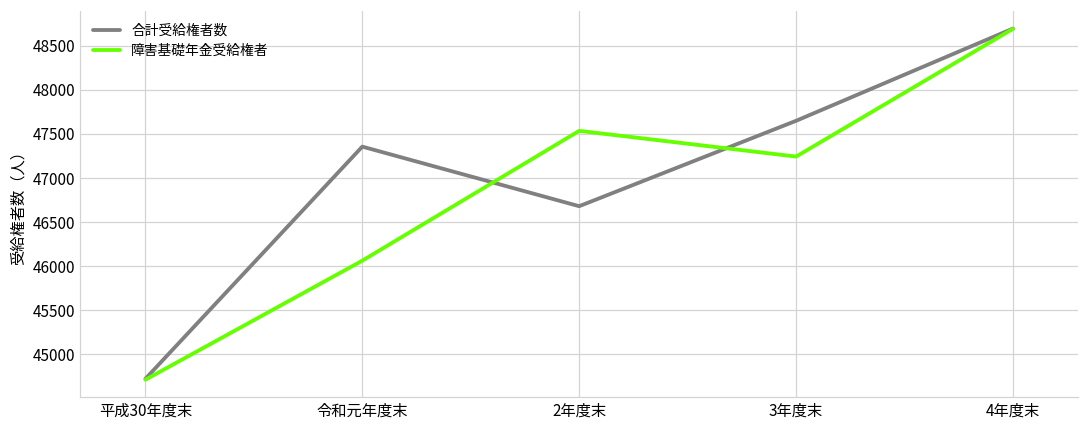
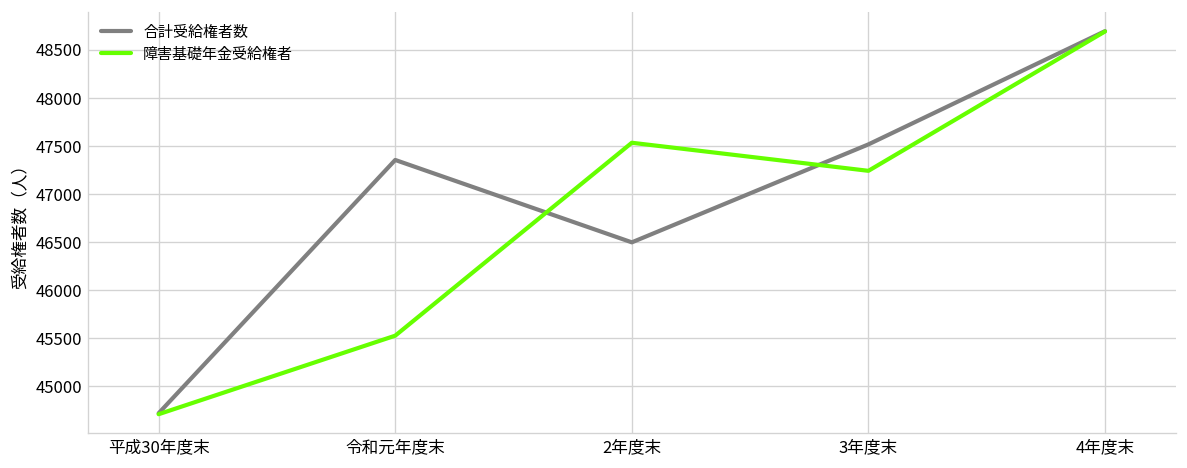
障害基礎年金受給権者, 令和元年度末: 46100 -> 45500
合計受給権者数, 2年度末: 46700 -> 46500
合計受給権者数, 3年度末: 47600 -> 47500
